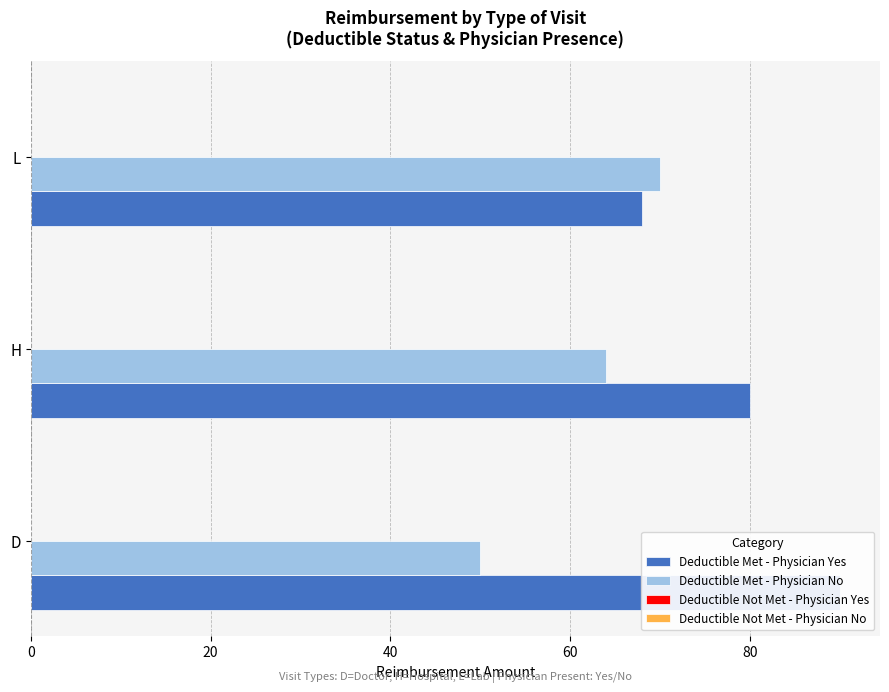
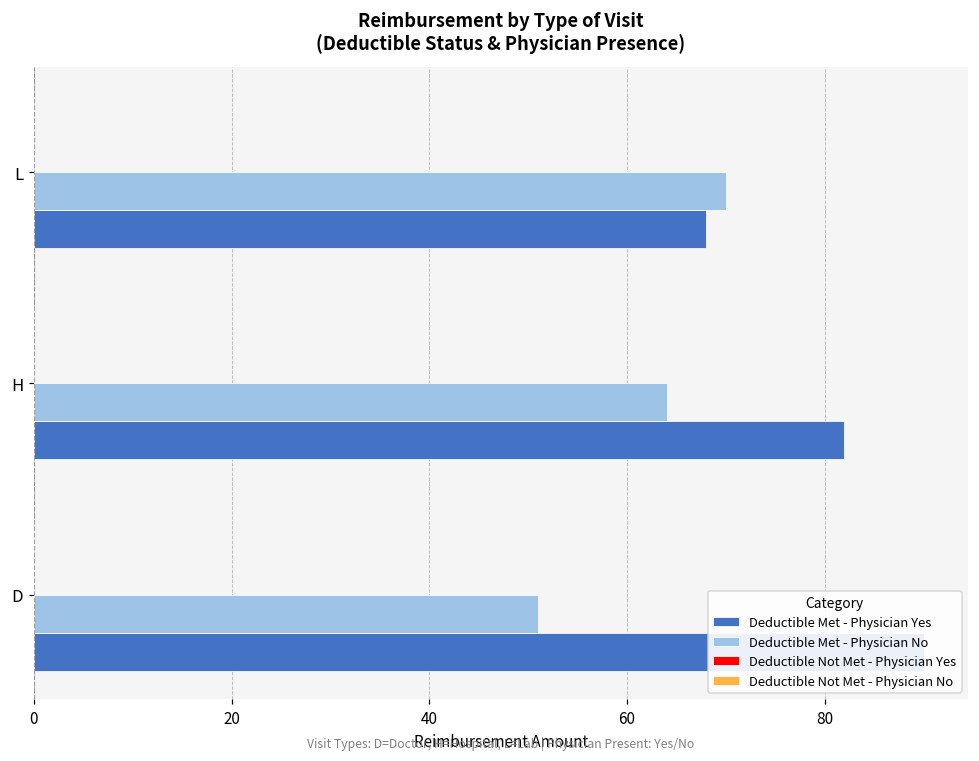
Deductible Met - Physician Yes, H: 80 -> 82
Deductible Met - Physician No, D: 50 -> 51
